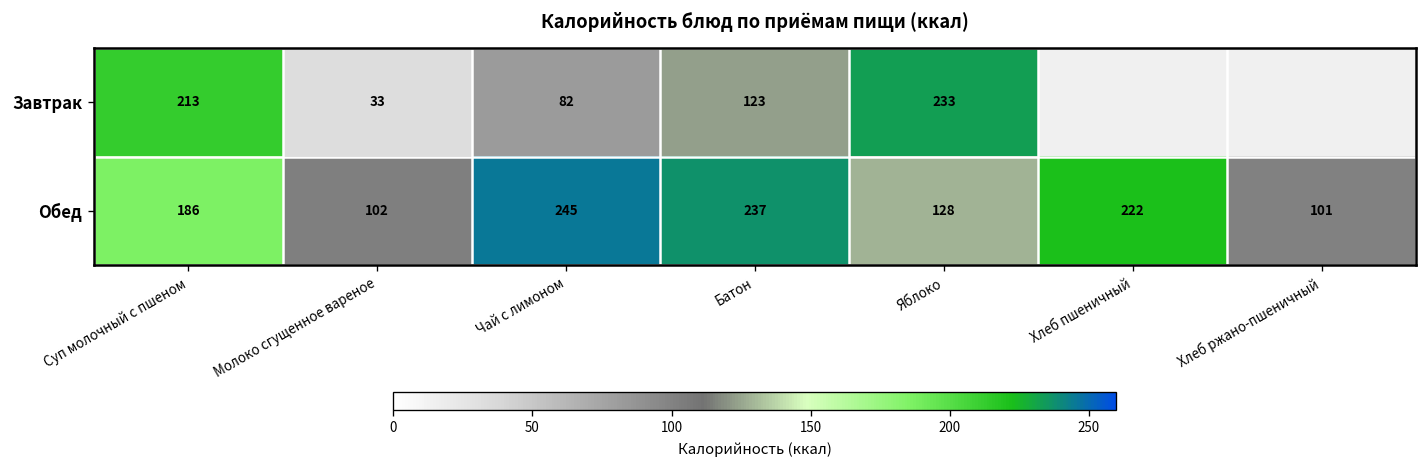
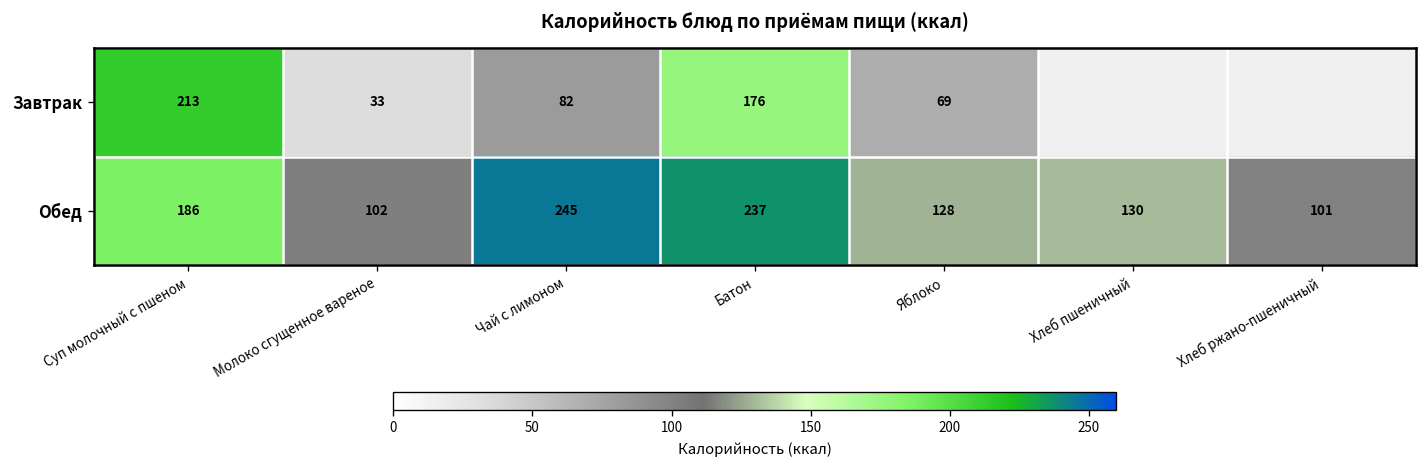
Завтрак, Батон: 123 -> 176
Завтрак, Яблоко: 233 -> 69
Обед, Хлеб пшеничный: 222 -> 130
